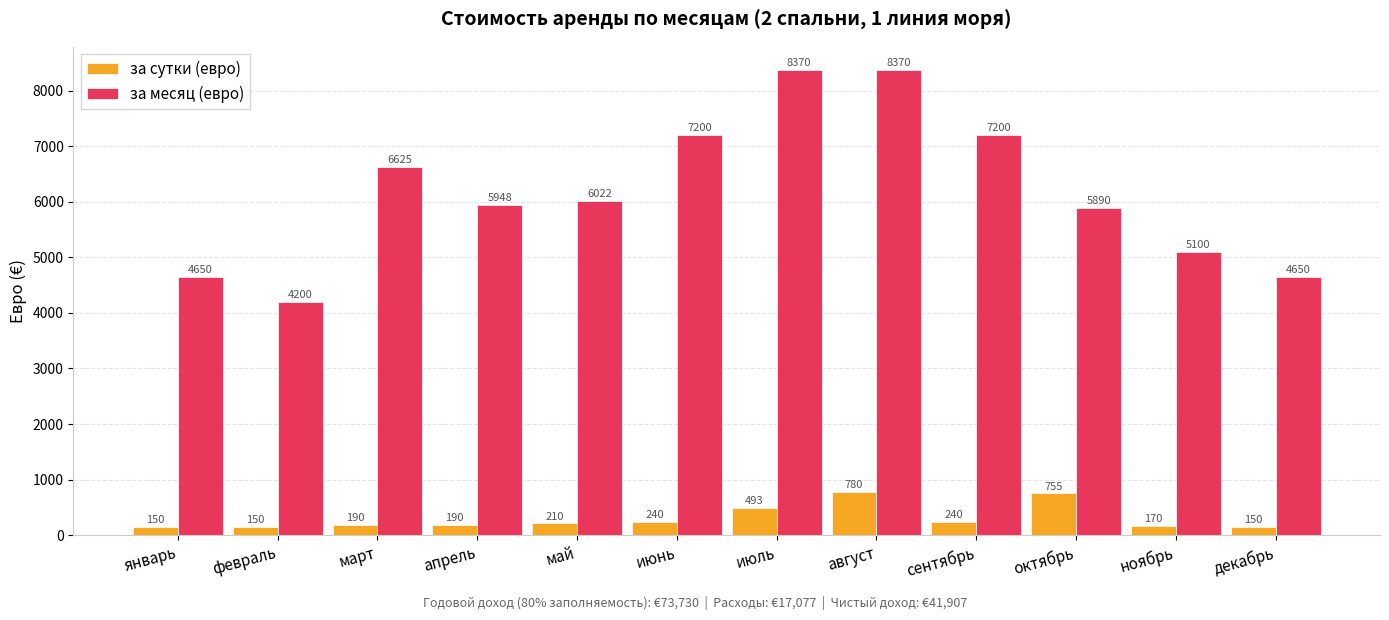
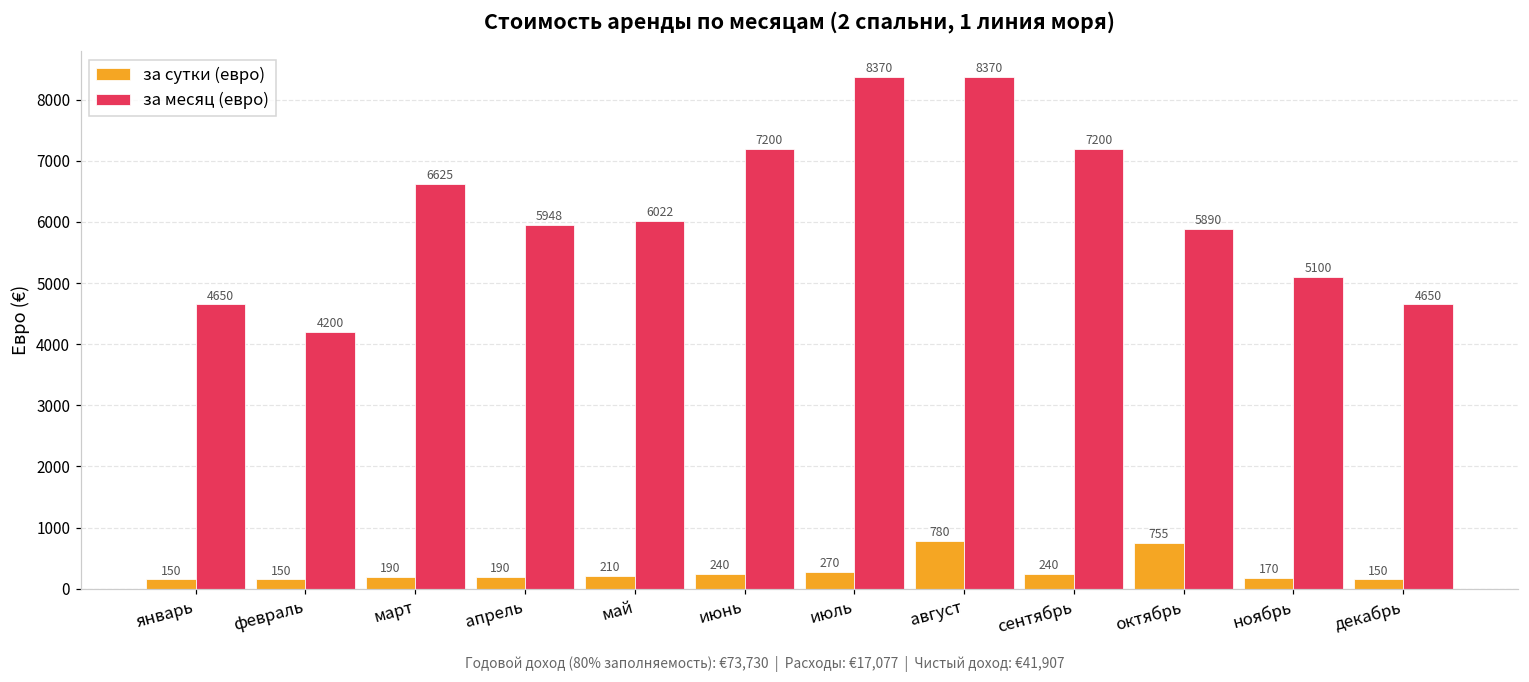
за сутки (евро), июль: 493 -> 270
